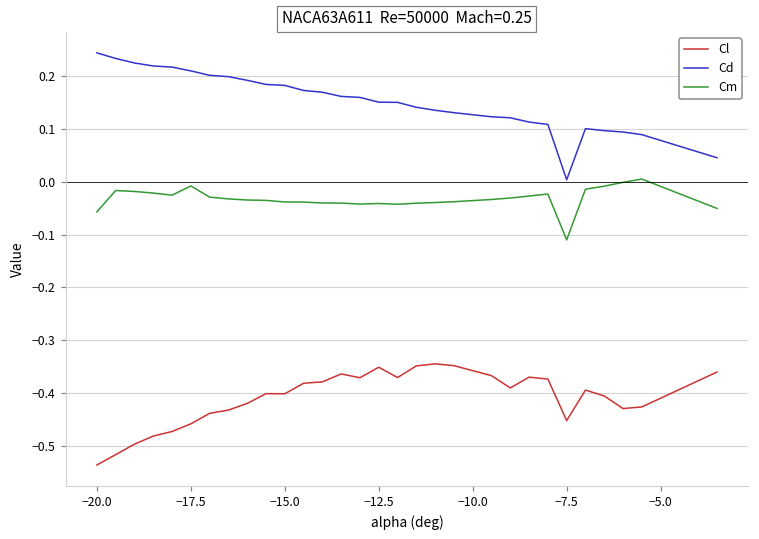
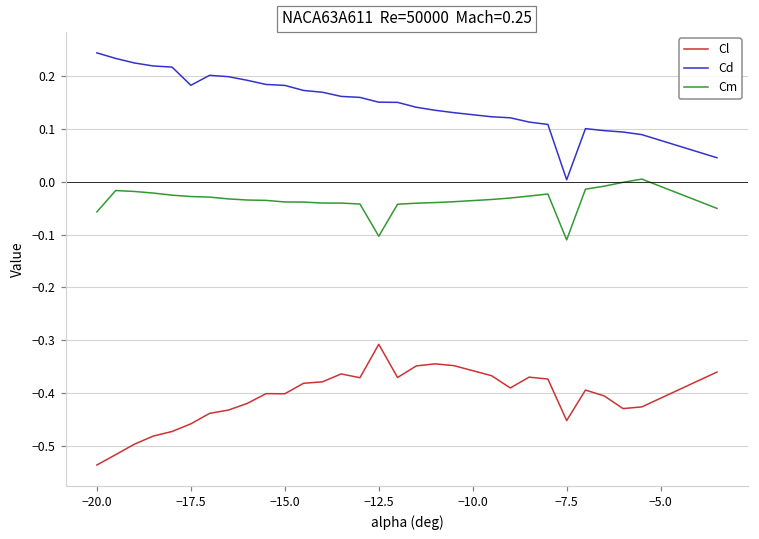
Cd, −17.5: 0.21 -> 0.18
Cm, −17.5: -0.01 -> -0.03
Cl, −12.5: -0.35 -> -0.31
Cm, −12.5: -0.04 -> -0.10
